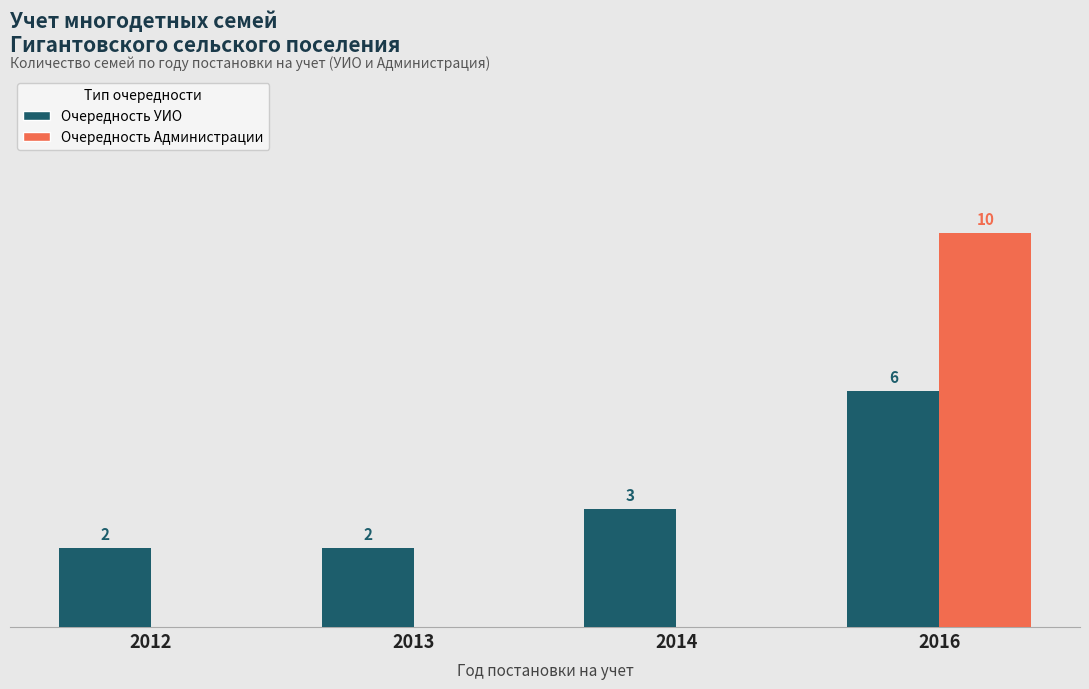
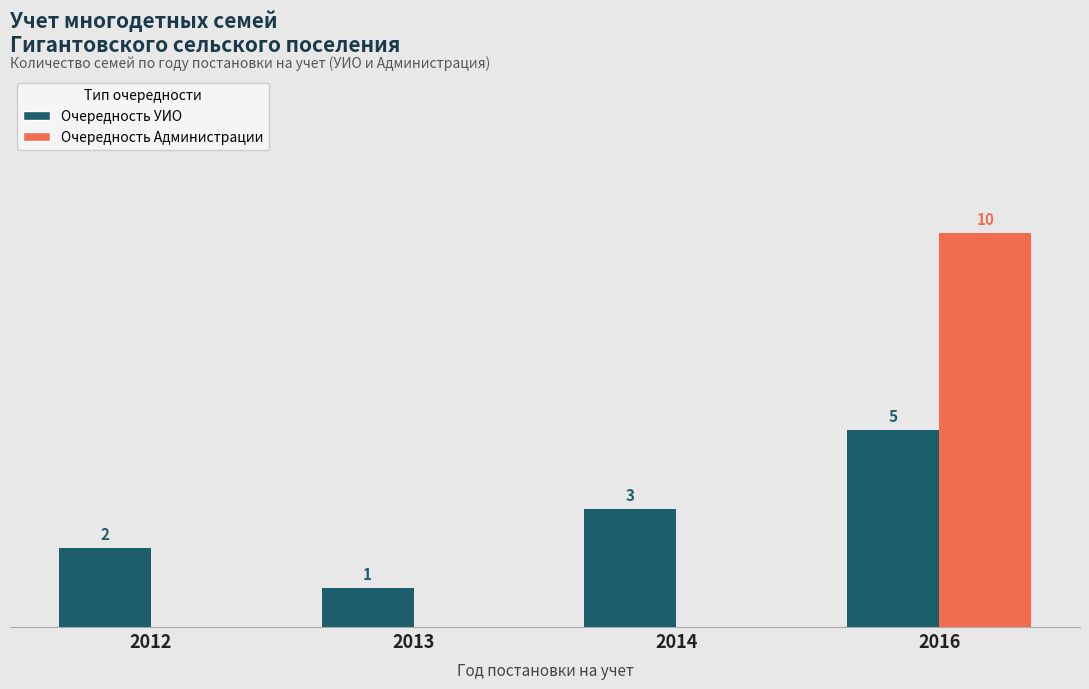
Очередность УИО, 2013: 2 -> 1
Очередность УИО, 2016: 6 -> 5
